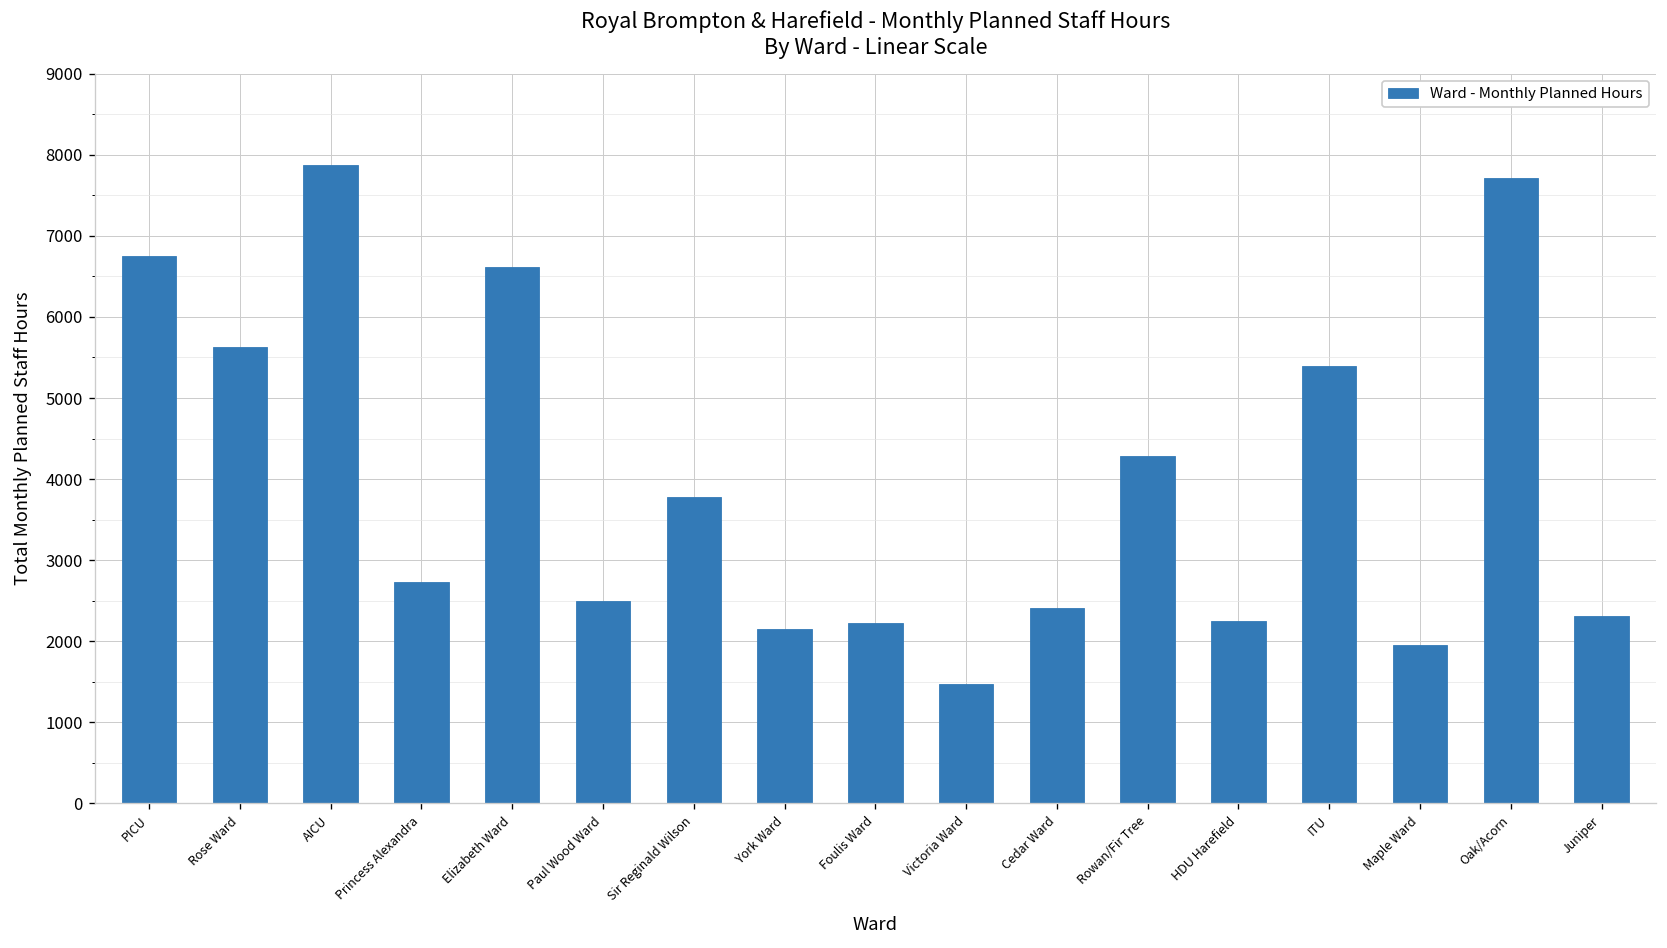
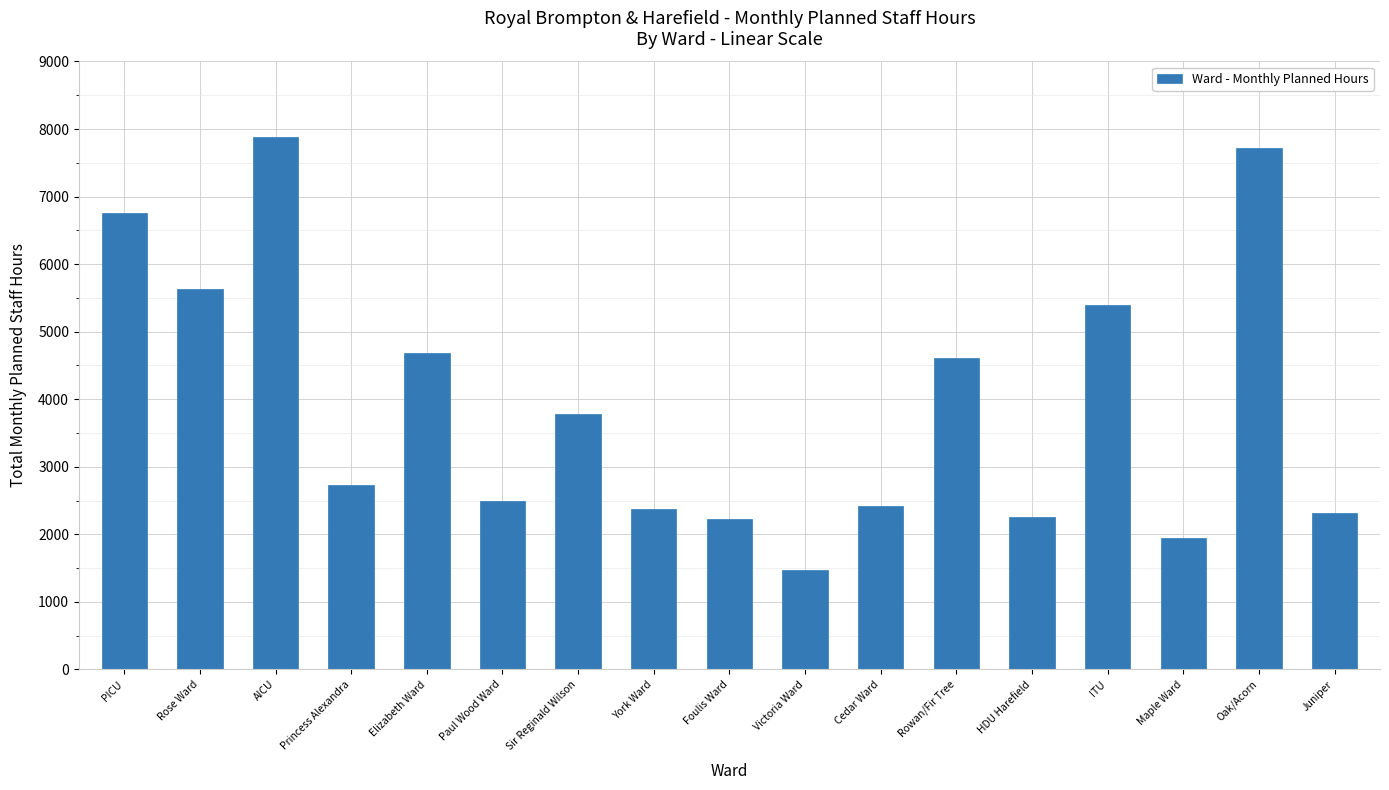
Elizabeth Ward: 6600 -> 4700
York Ward: 2200 -> 2400
Rowan/Fir Tree: 4300 -> 4600
